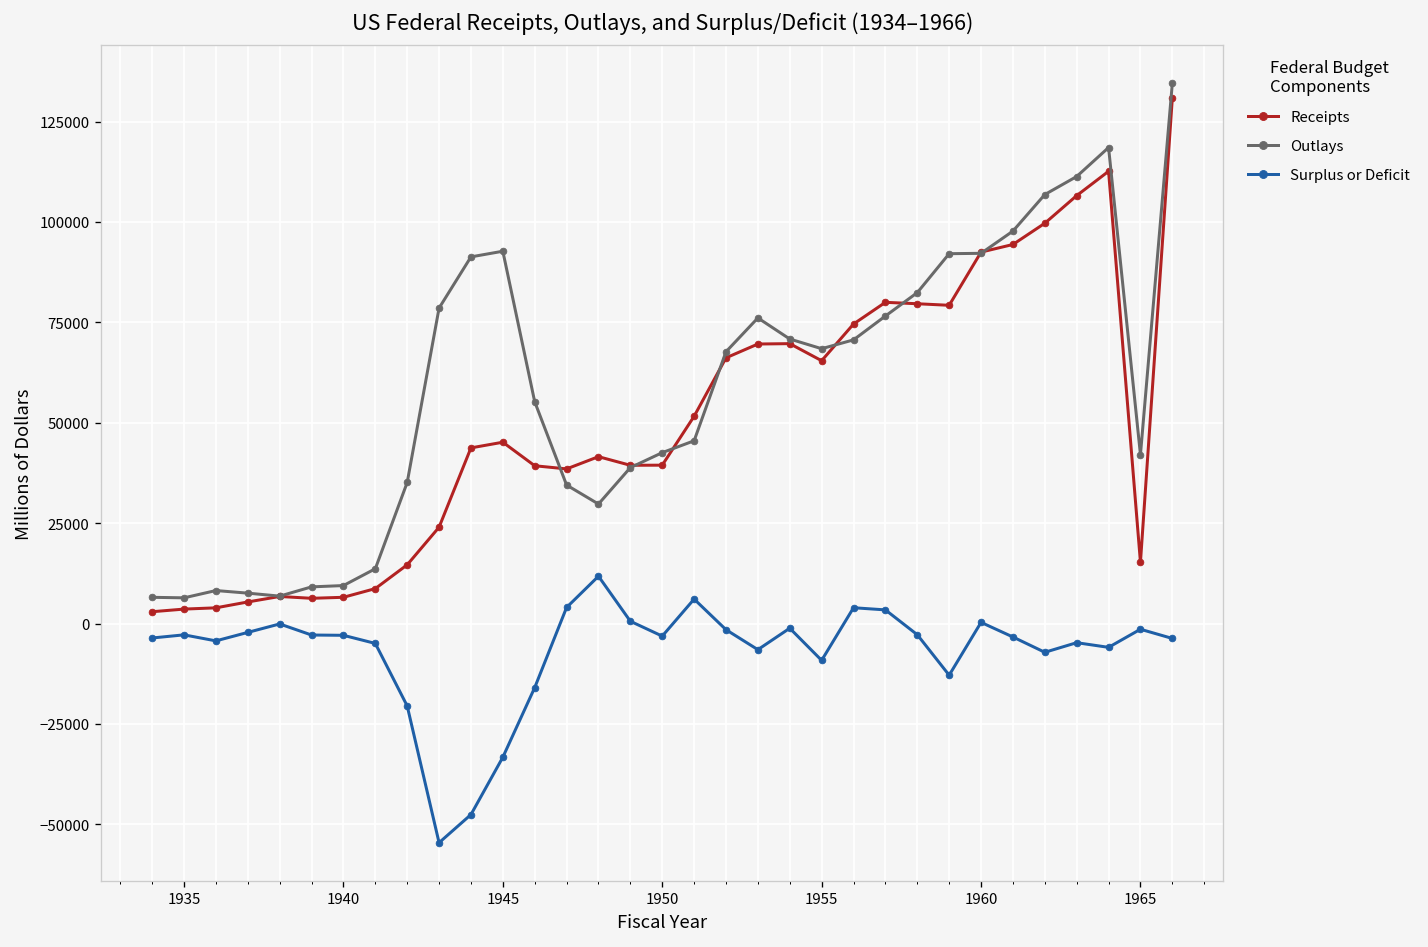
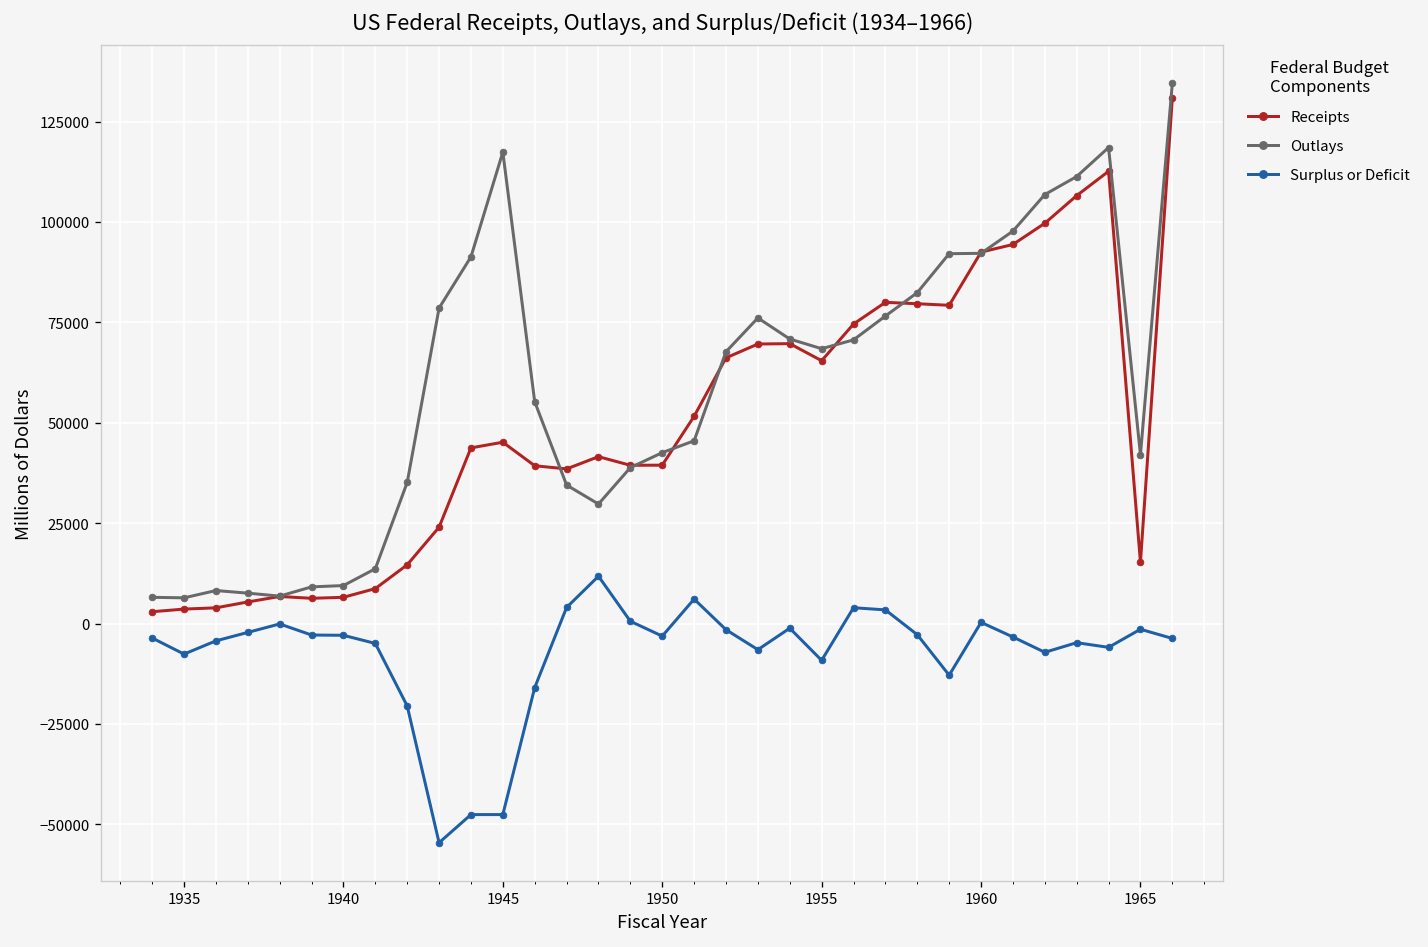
Surplus or Deficit, 1935: -3000 -> -8000
Outlays, 1945: 93000 -> 117000
Surplus or Deficit, 1945: -33000 -> -48000
